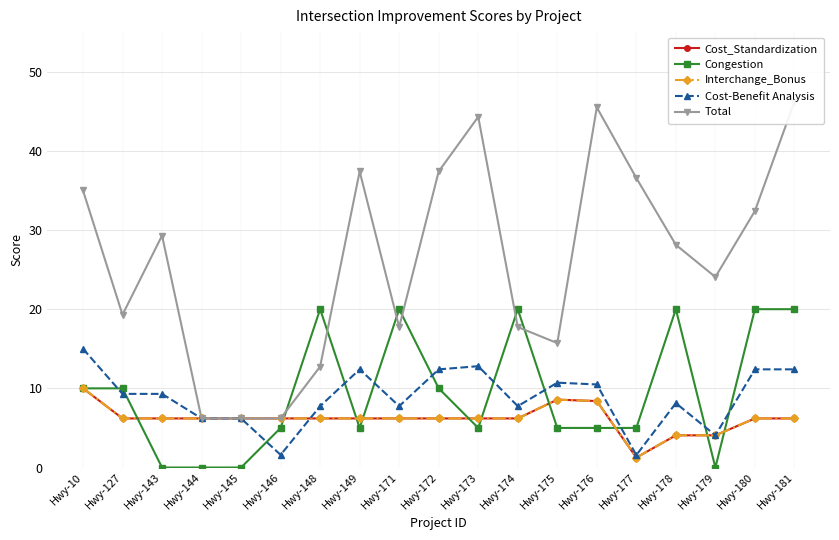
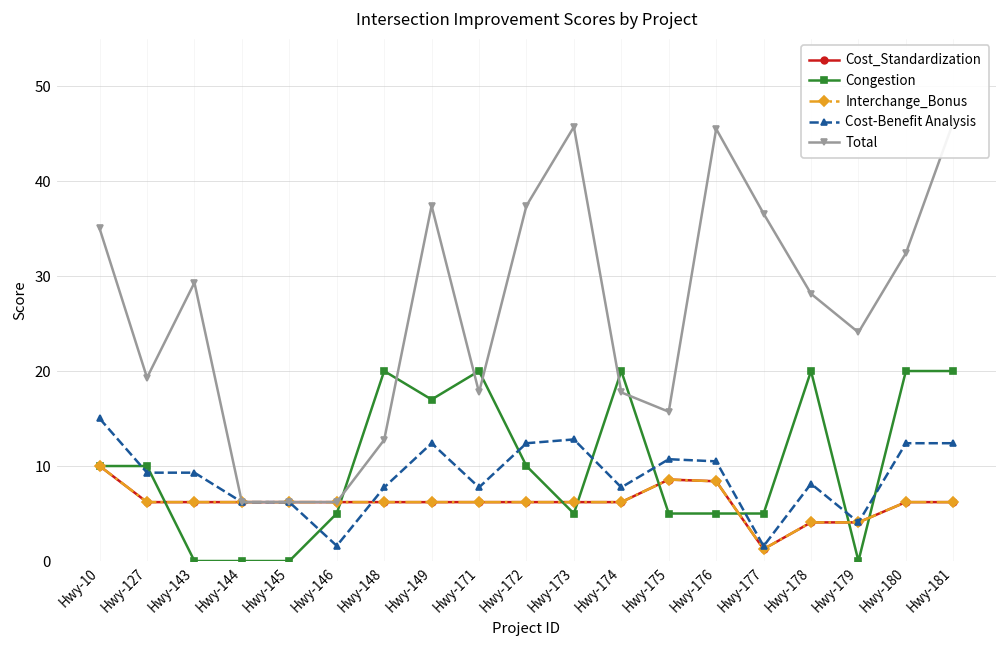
Congestion, Hwy-149: 5 -> 17
Total, Hwy-173: 44 -> 46
